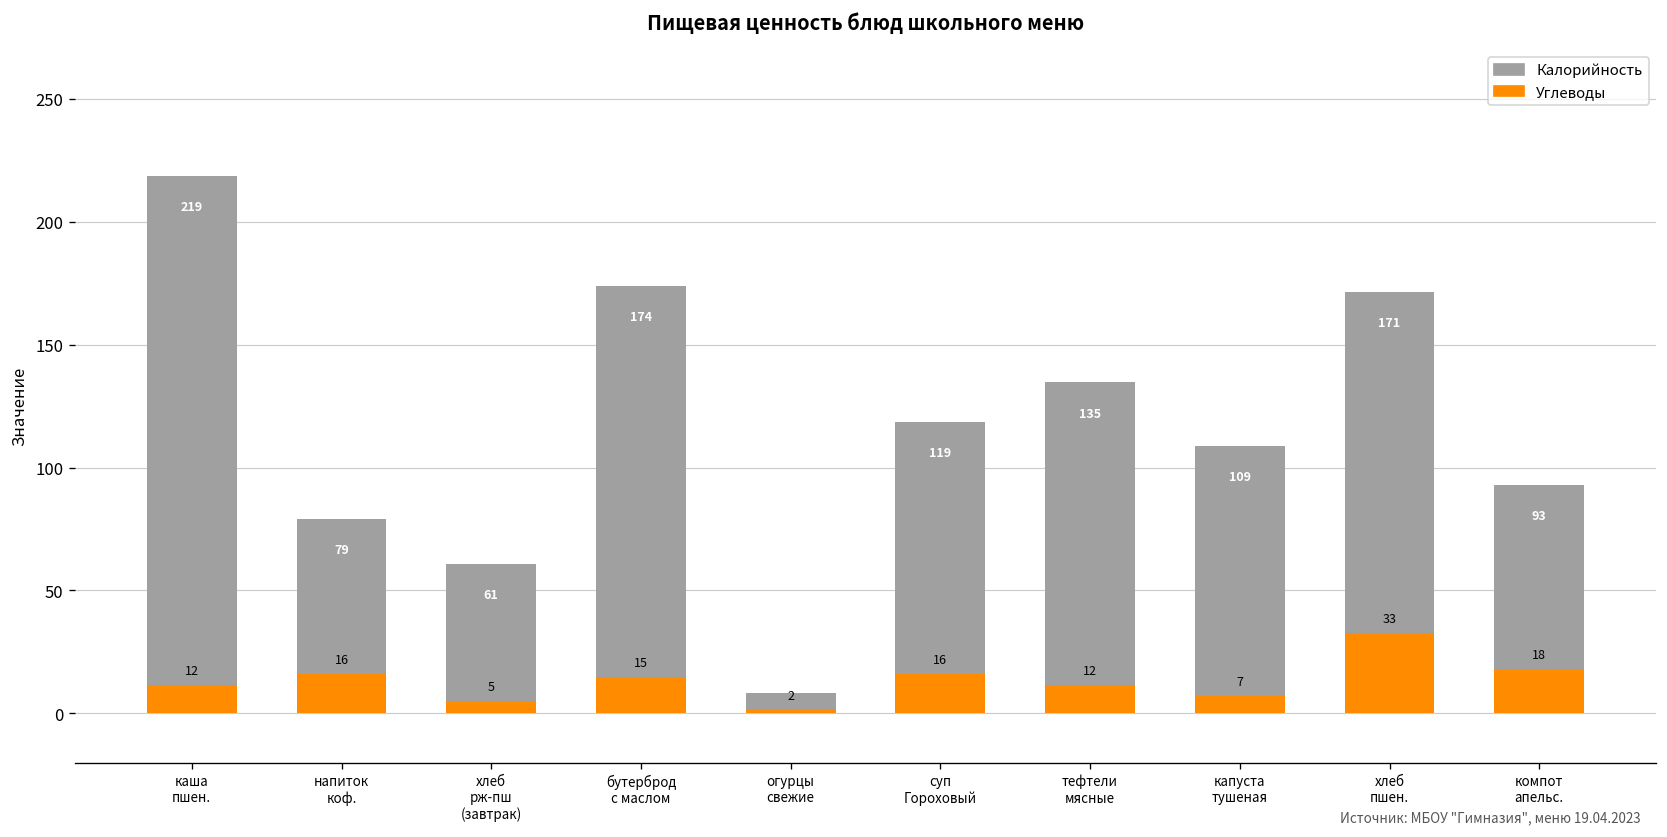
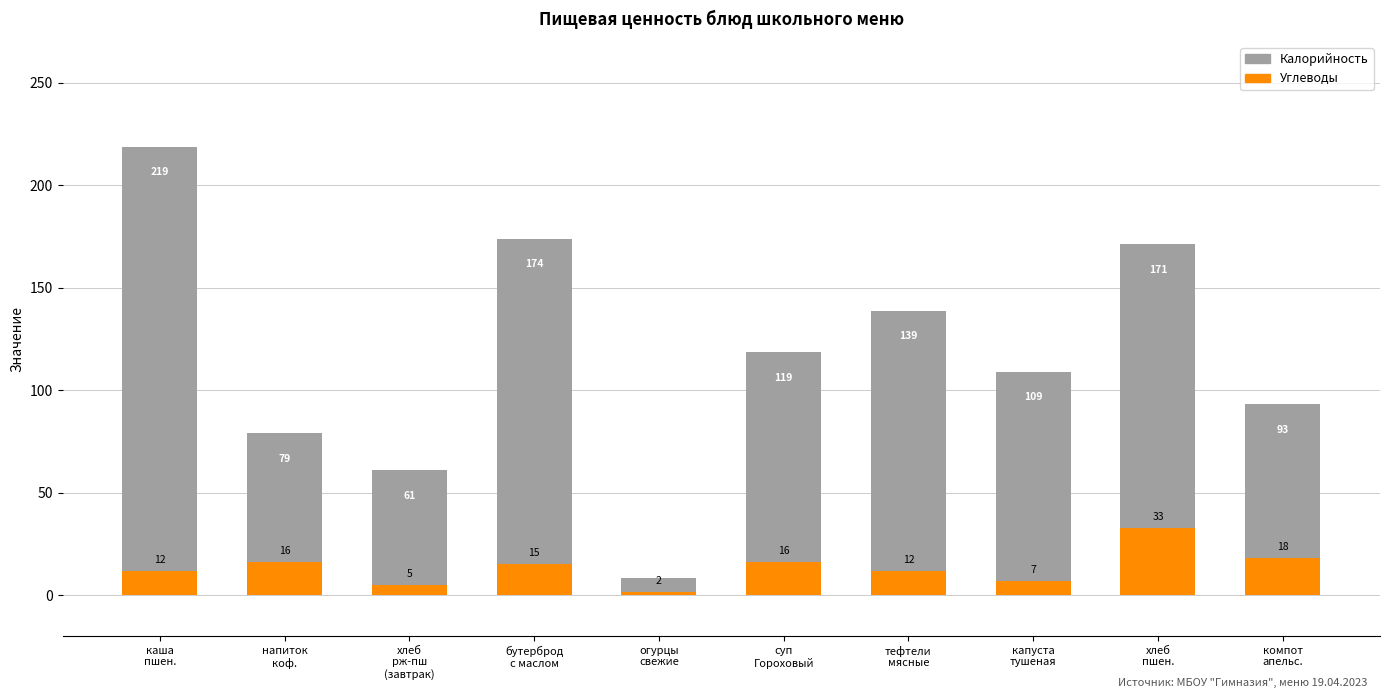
Калорийность, тефтели мясные: 135 -> 139
